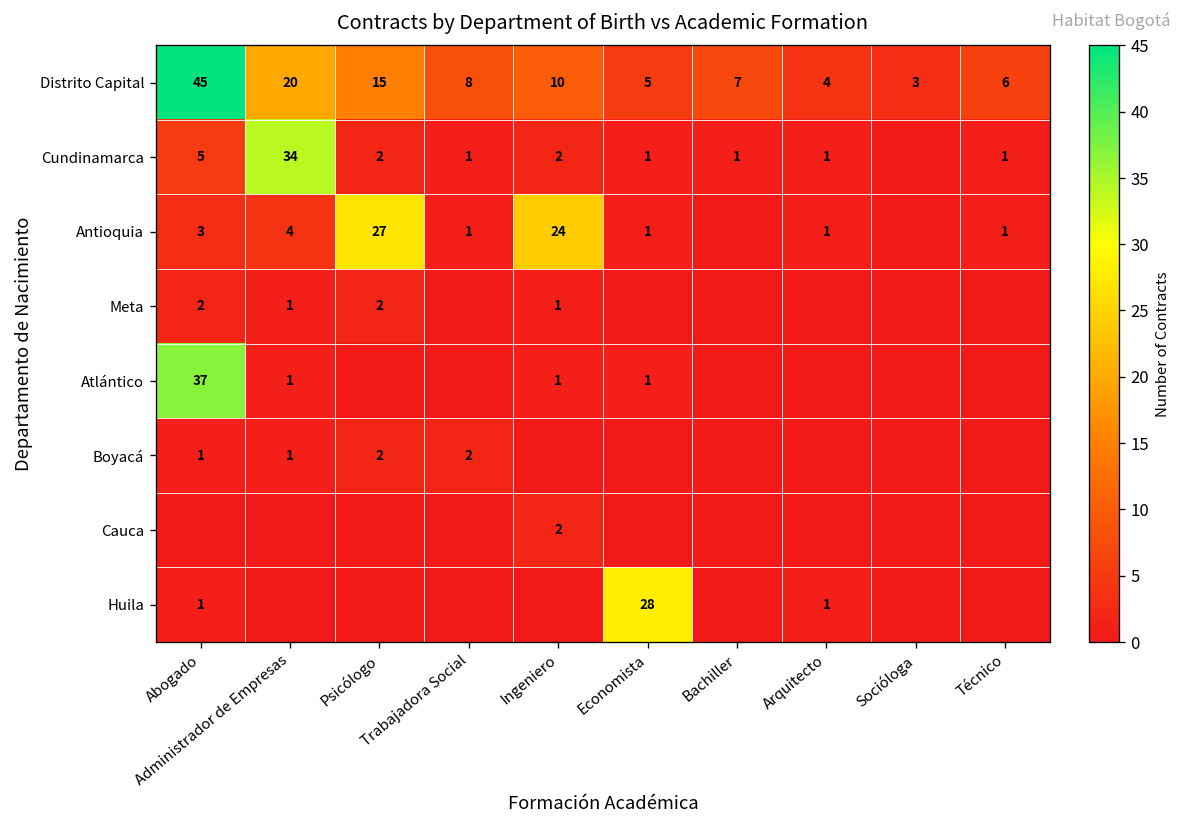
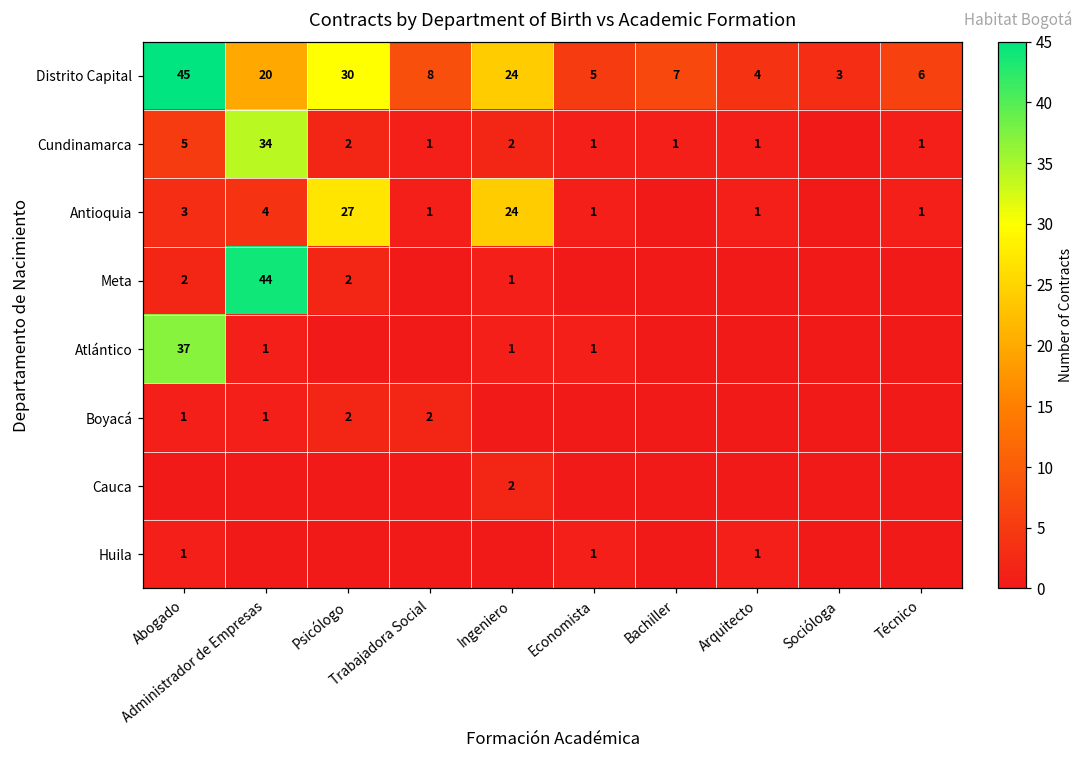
Distrito Capital, Psicólogo: 15 -> 30
Distrito Capital, Ingeniero: 10 -> 24
Meta, Administrador de Empresas: 1 -> 44
Huila, Economista: 28 -> 1
